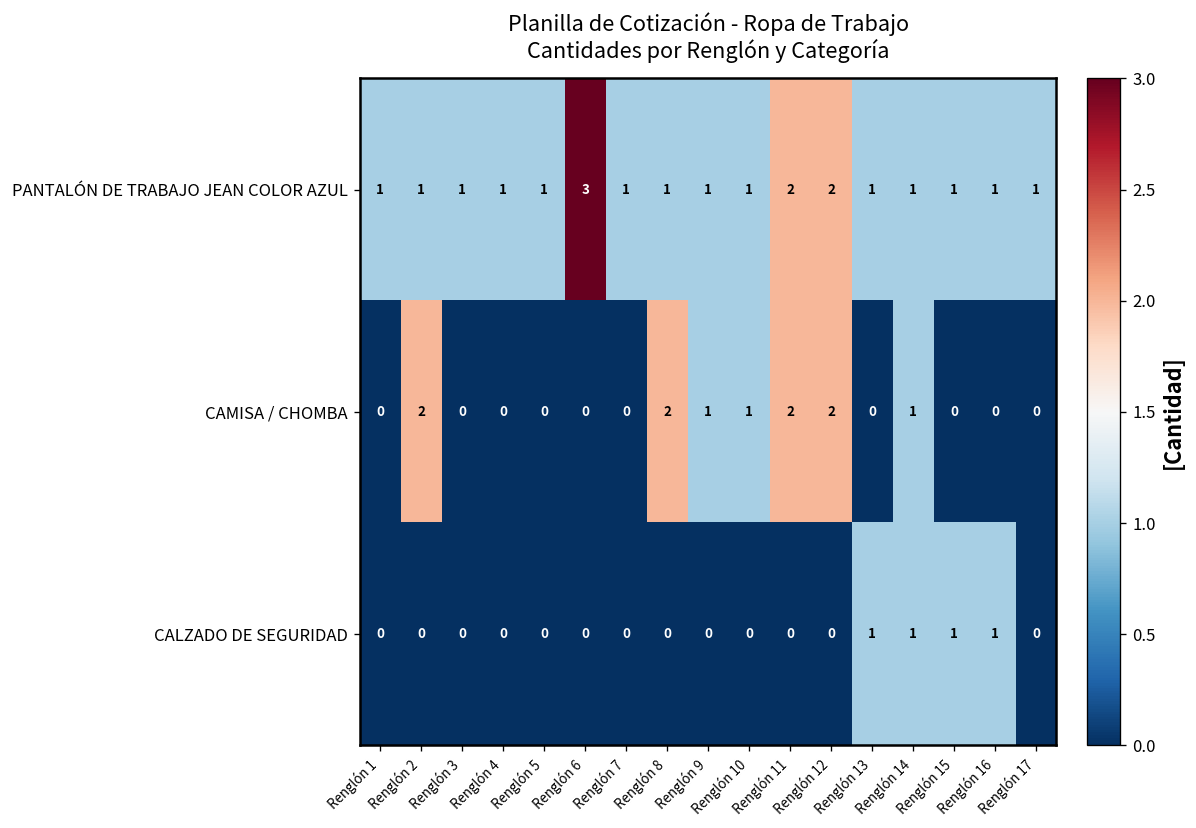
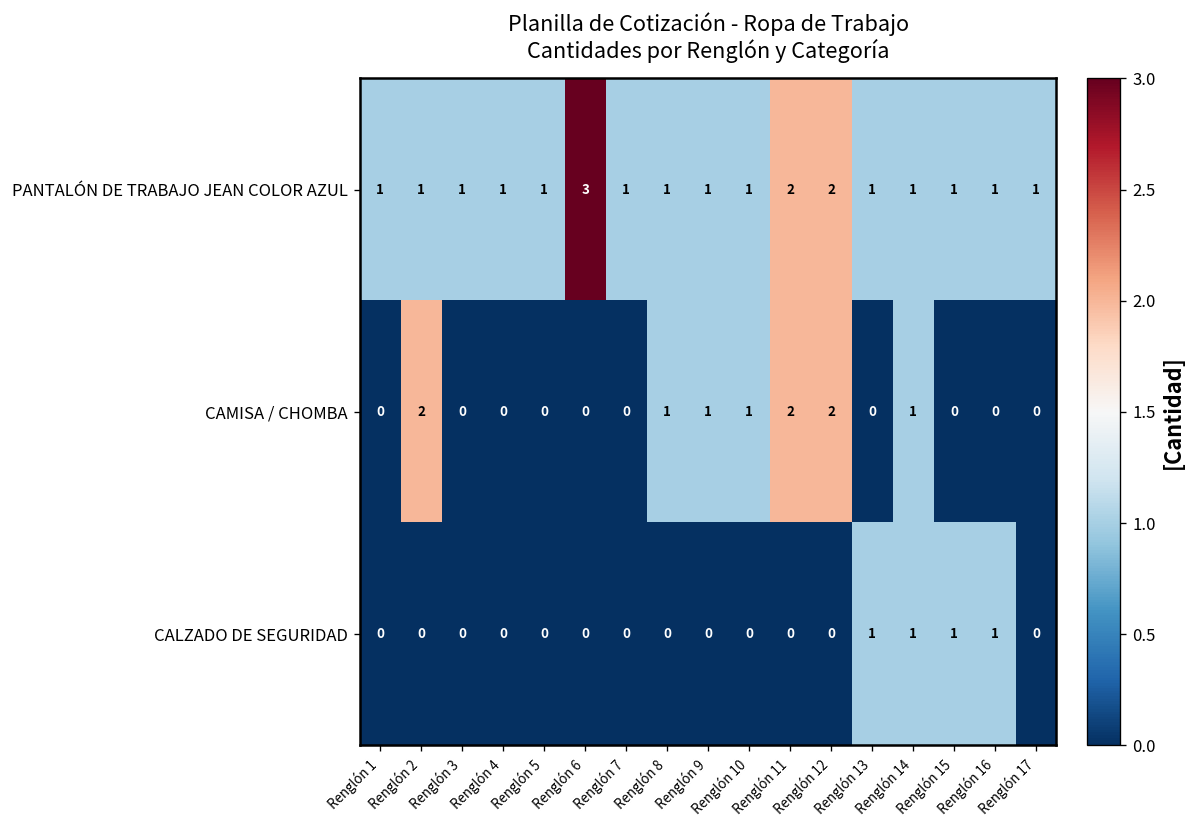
CAMISA / CHOMBA, Renglón 8: 2 -> 1
